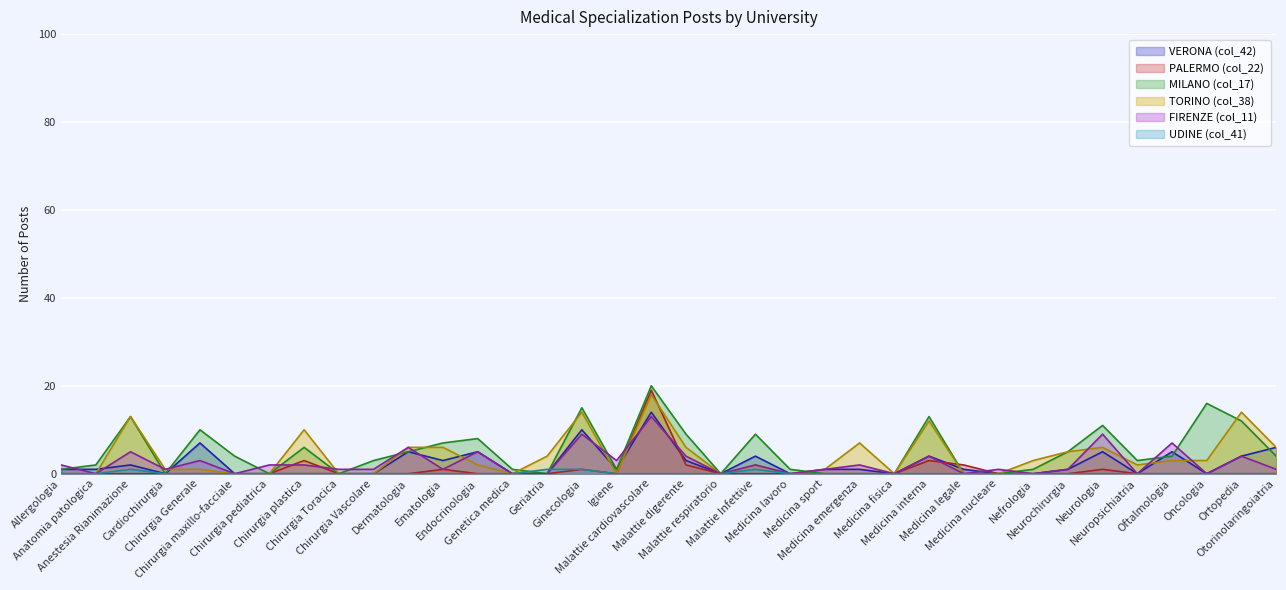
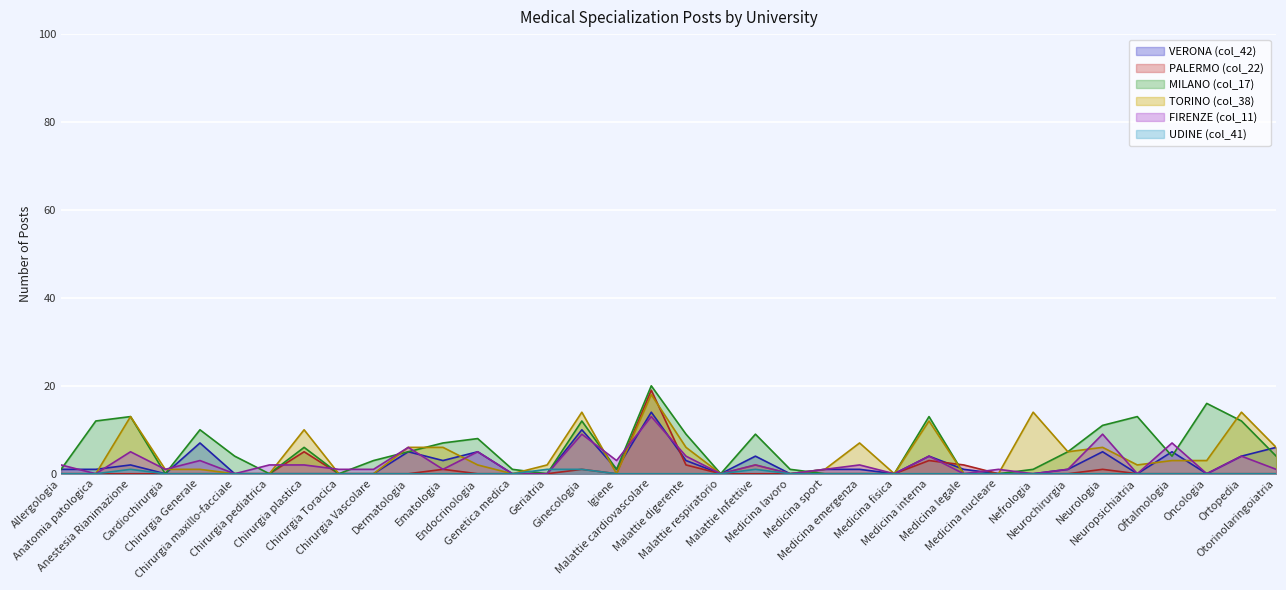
MILANO (col_17), Anatomia patologica: 2 -> 12
PALERMO (col_22), Chirurgia plastica: 3 -> 5
TORINO (col_38), Geriatria: 4 -> 2
MILANO (col_17), Ginecologia: 15 -> 12
TORINO (col_38), Nefrologia: 3 -> 14
MILANO (col_17), Neuropsichiatria: 3 -> 13
